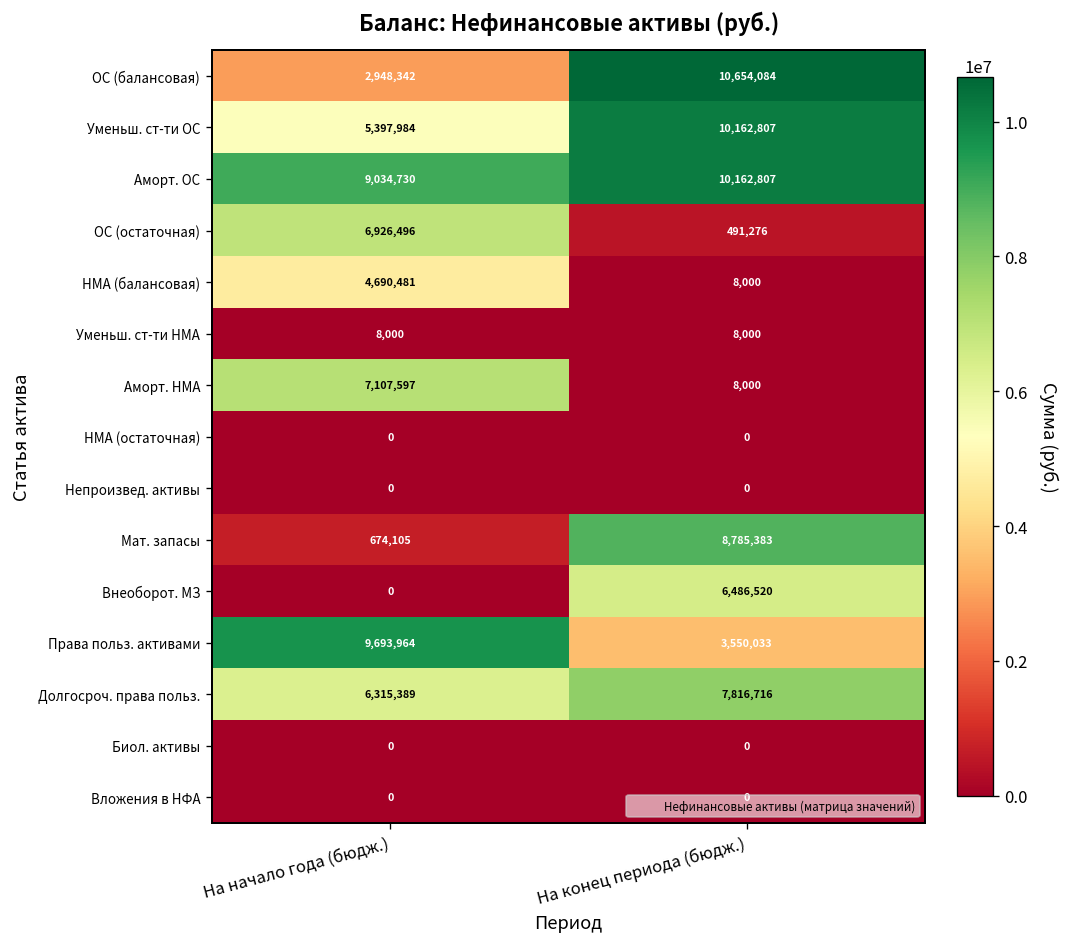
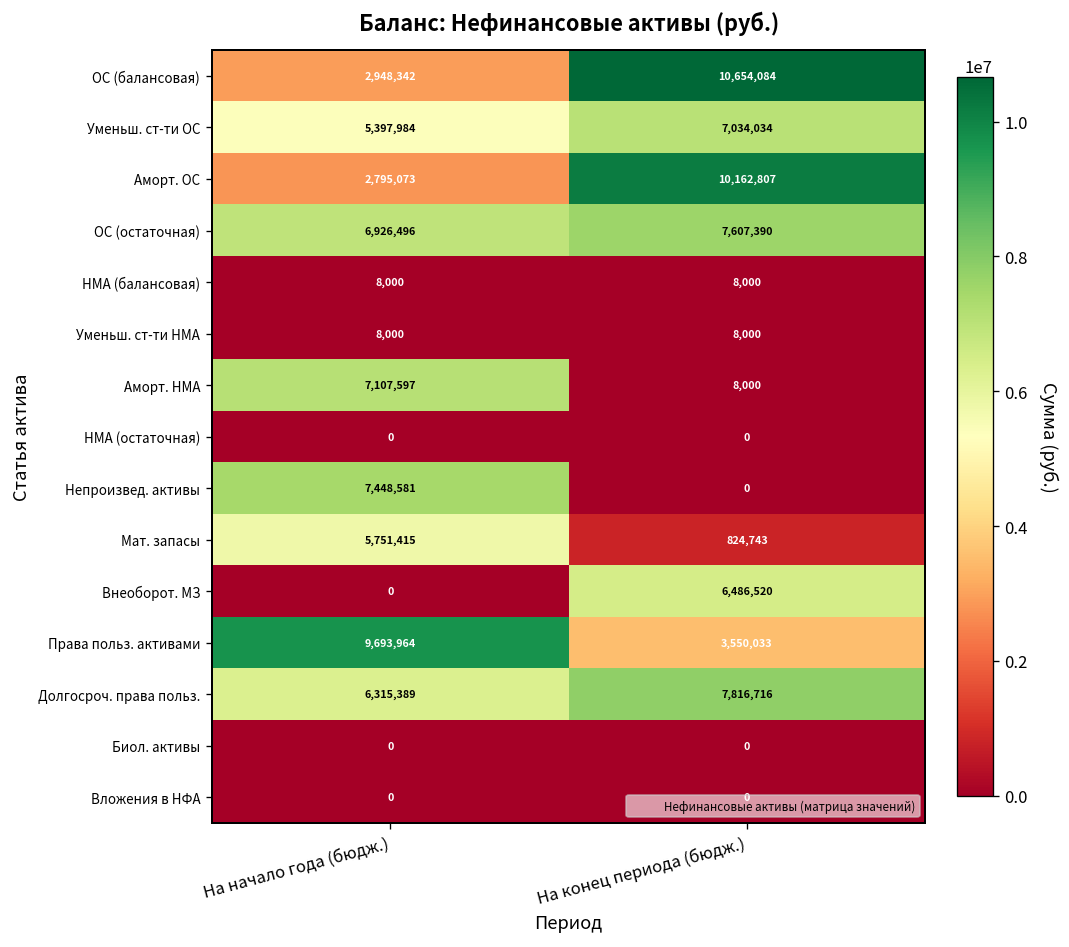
Уменьш. ст-ти ОС, На конец периода (бюдж.): 10,162,807 -> 7,034,034
Аморт. ОС, На начало года (бюдж.): 9,034,730 -> 2,795,073
ОС (остаточная), На конец периода (бюдж.): 491,276 -> 7,607,390
НМА (балансовая), На начало года (бюдж.): 4,690,481 -> 8,000
Непроизвед. активы, На начало года (бюдж.): 0 -> 7,448,581
Мат. запасы, На начало года (бюдж.): 674,105 -> 5,751,415
Мат. запасы, На конец периода (бюдж.): 8,785,383 -> 824,743
